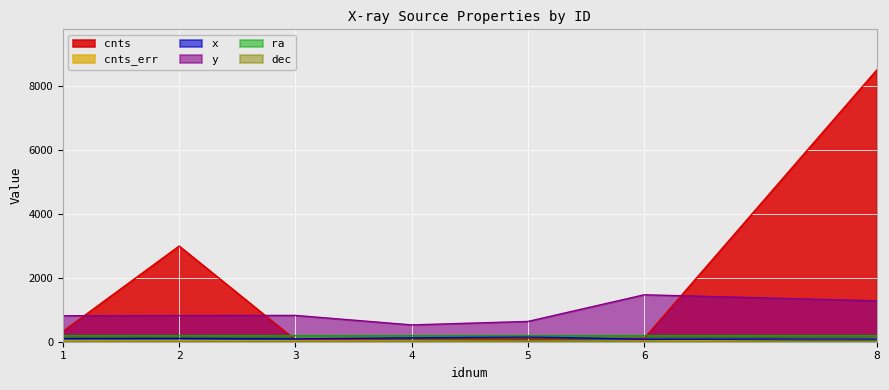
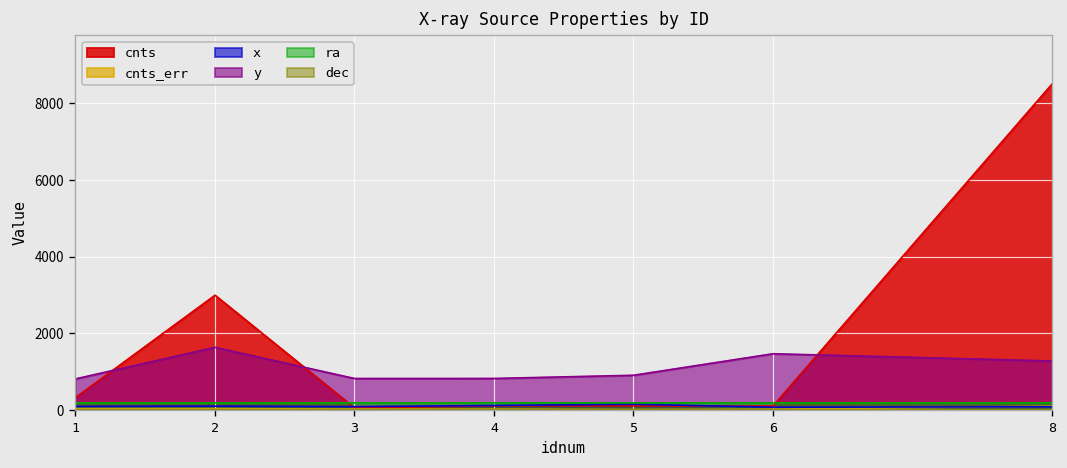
y, 2: 800 -> 1600
y, 4: 500 -> 800
y, 5: 600 -> 900
